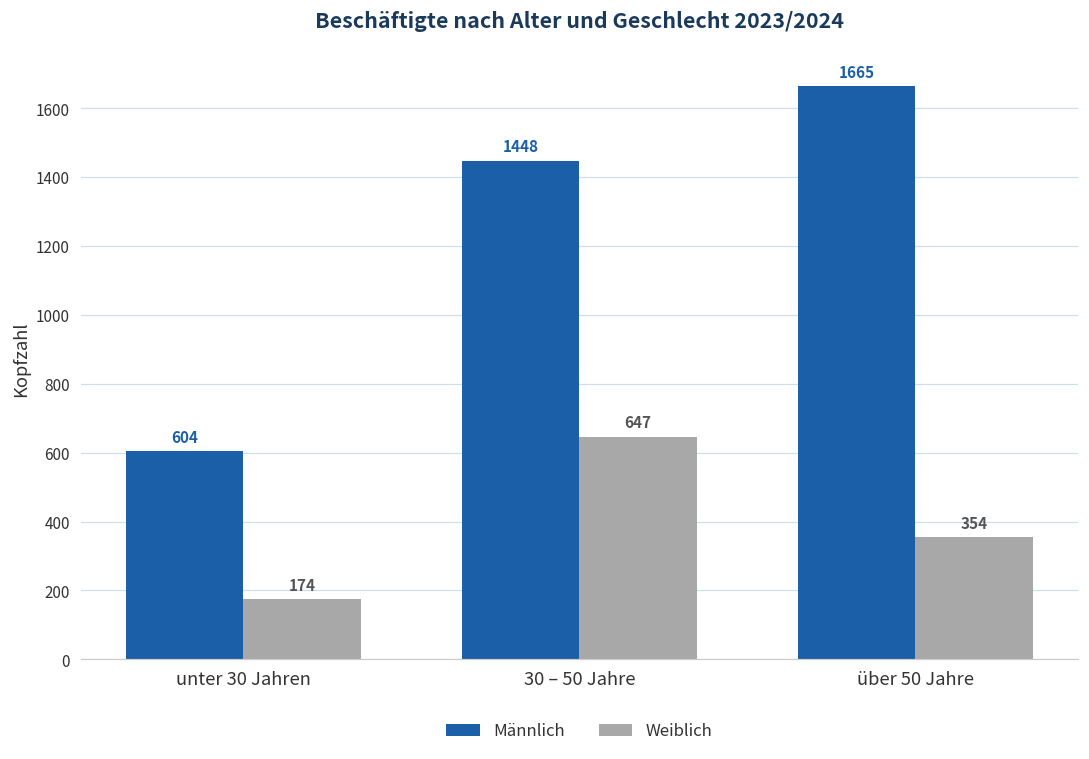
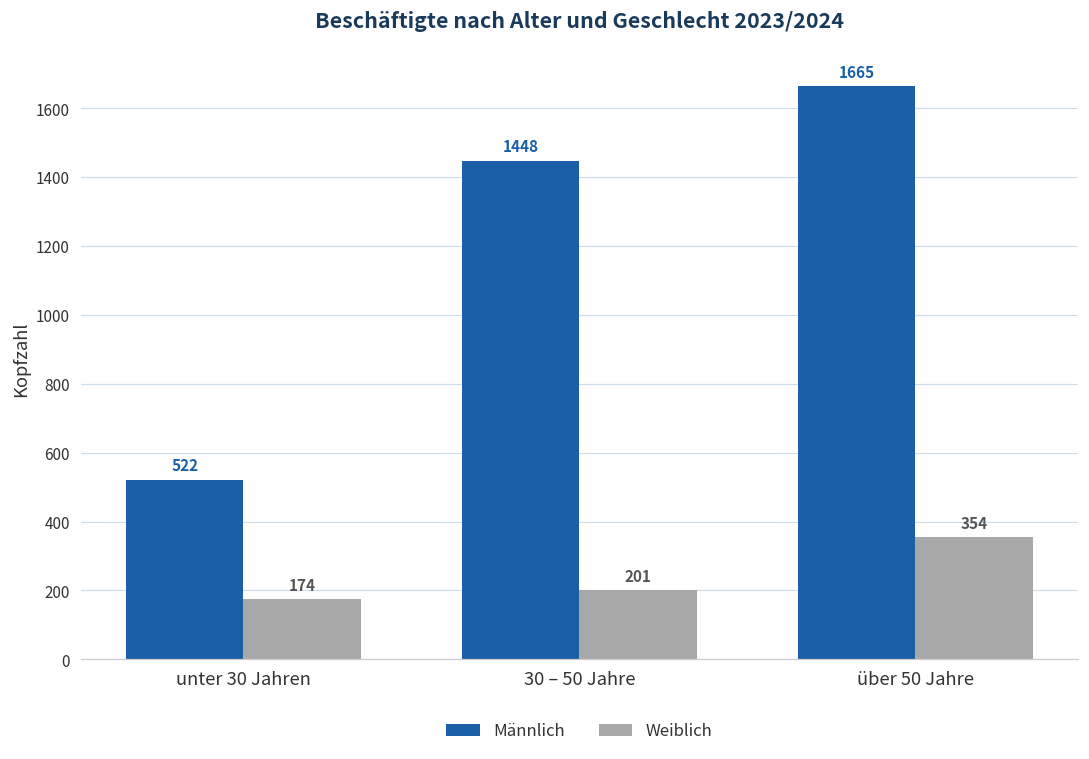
Männlich, unter 30 Jahren: 604 -> 522
Weiblich, 30 – 50 Jahre: 647 -> 201
